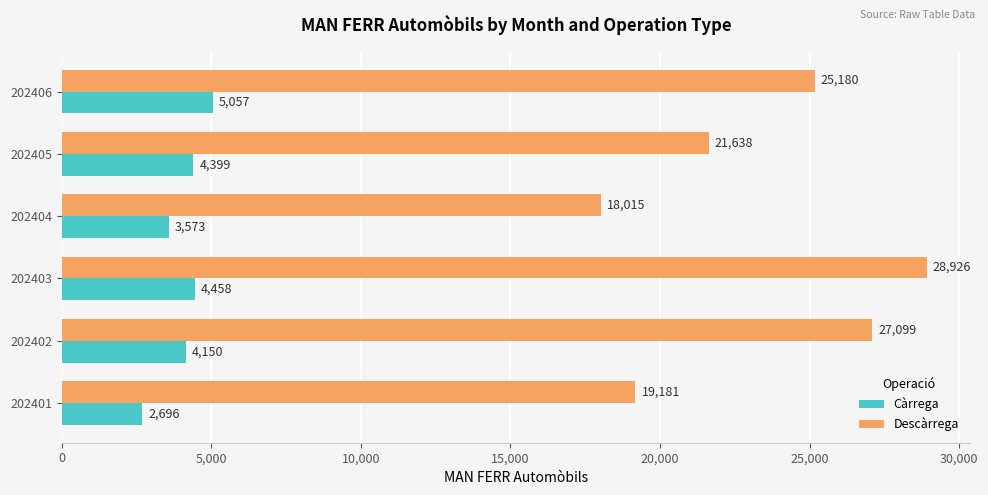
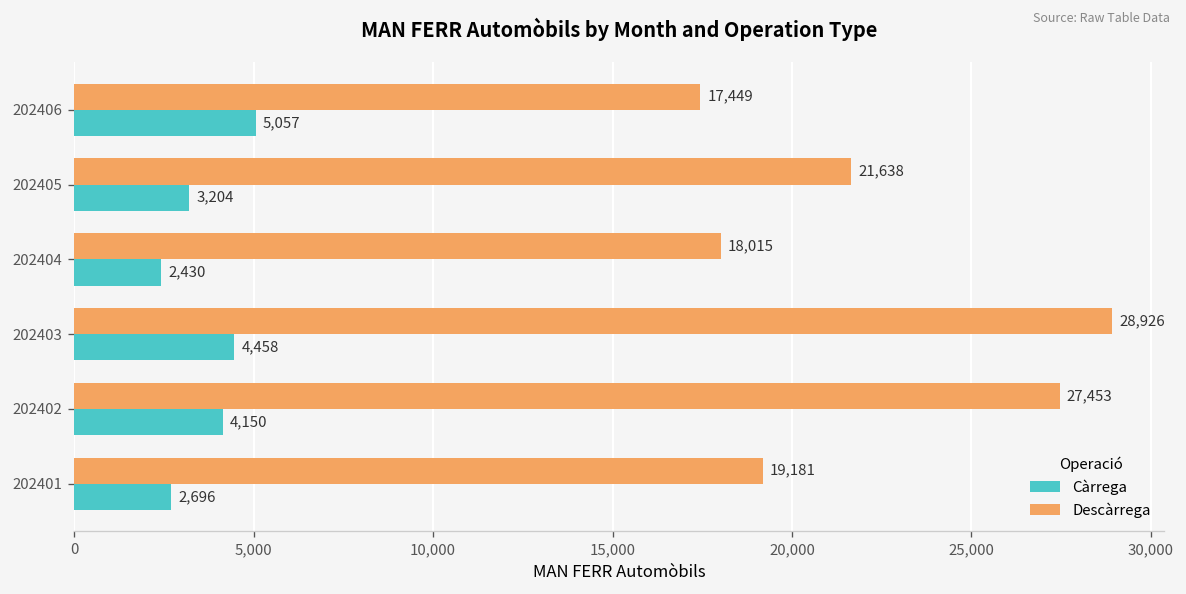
Descàrrega, 202406: 25,180 -> 17,449
Càrrega, 202405: 4,399 -> 3,204
Càrrega, 202404: 3,573 -> 2,430
Descàrrega, 202402: 27,099 -> 27,453
